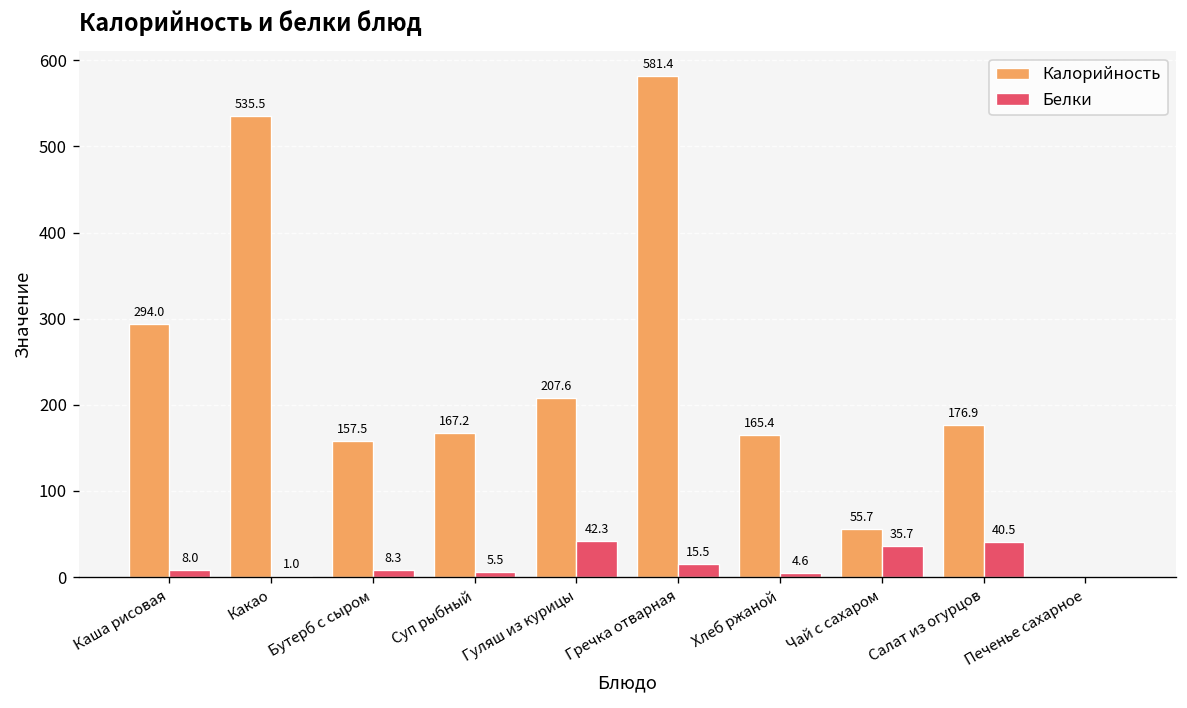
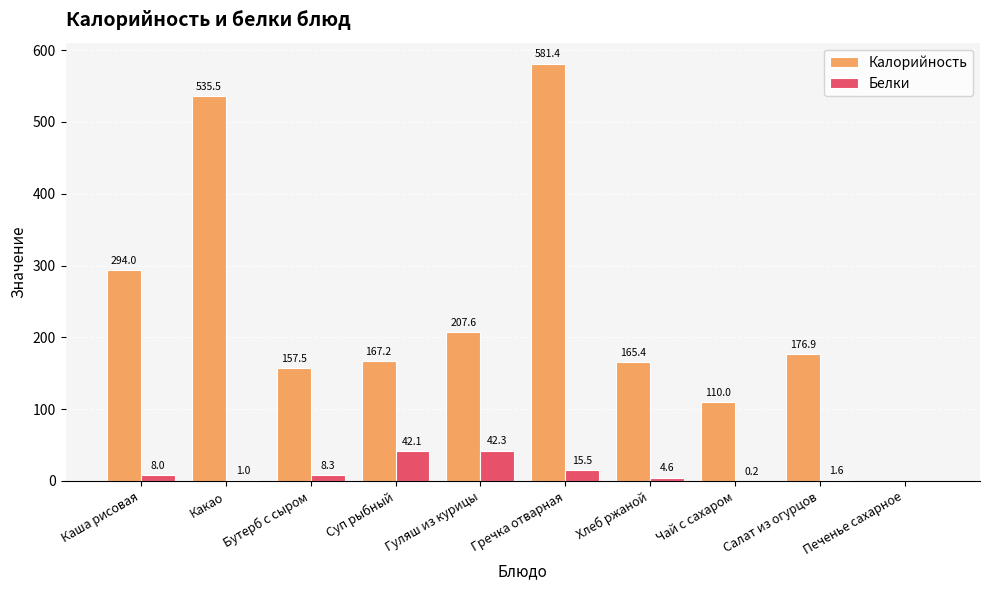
Белки, Суп рыбный: 5.5 -> 42.1
Калорийность, Чай с сахаром: 55.7 -> 110.0
Белки, Чай с сахаром: 35.7 -> 0.2
Белки, Салат из огурцов: 40.5 -> 1.6
